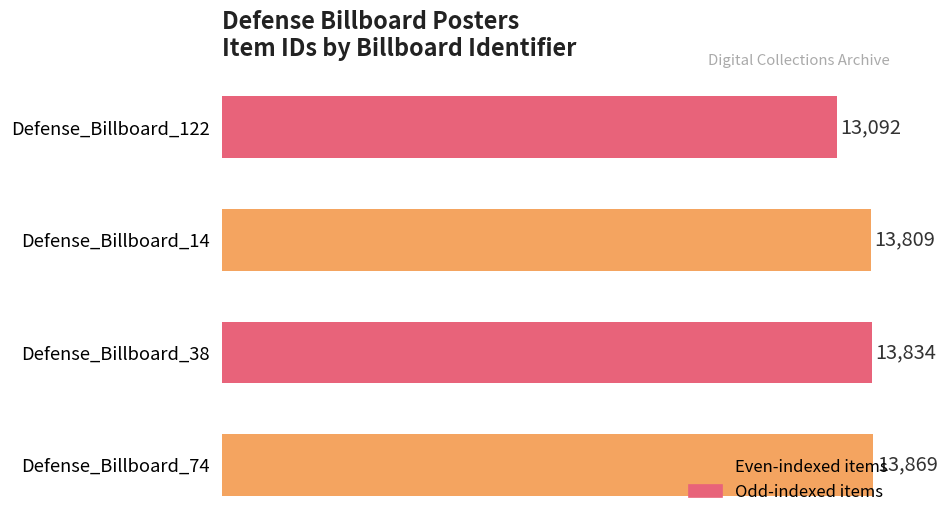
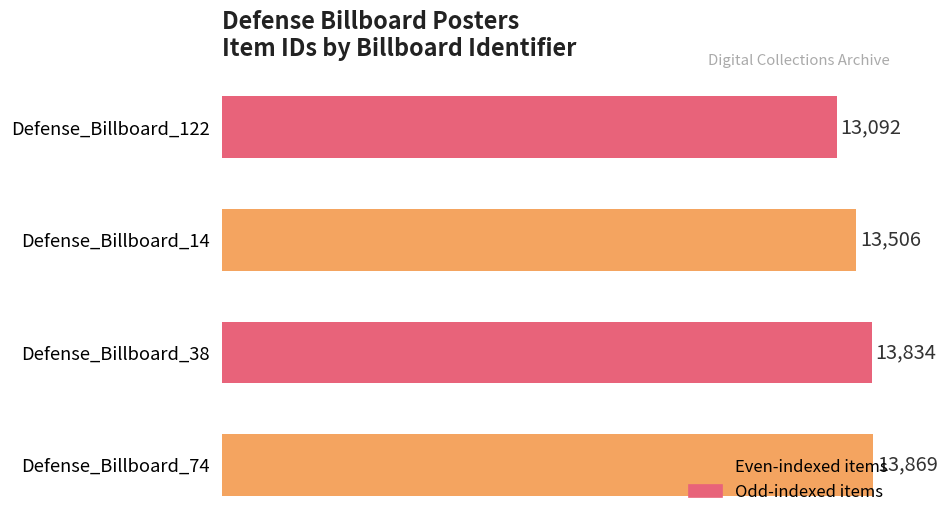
Defense_Billboard_14: 13,809 -> 13,506
